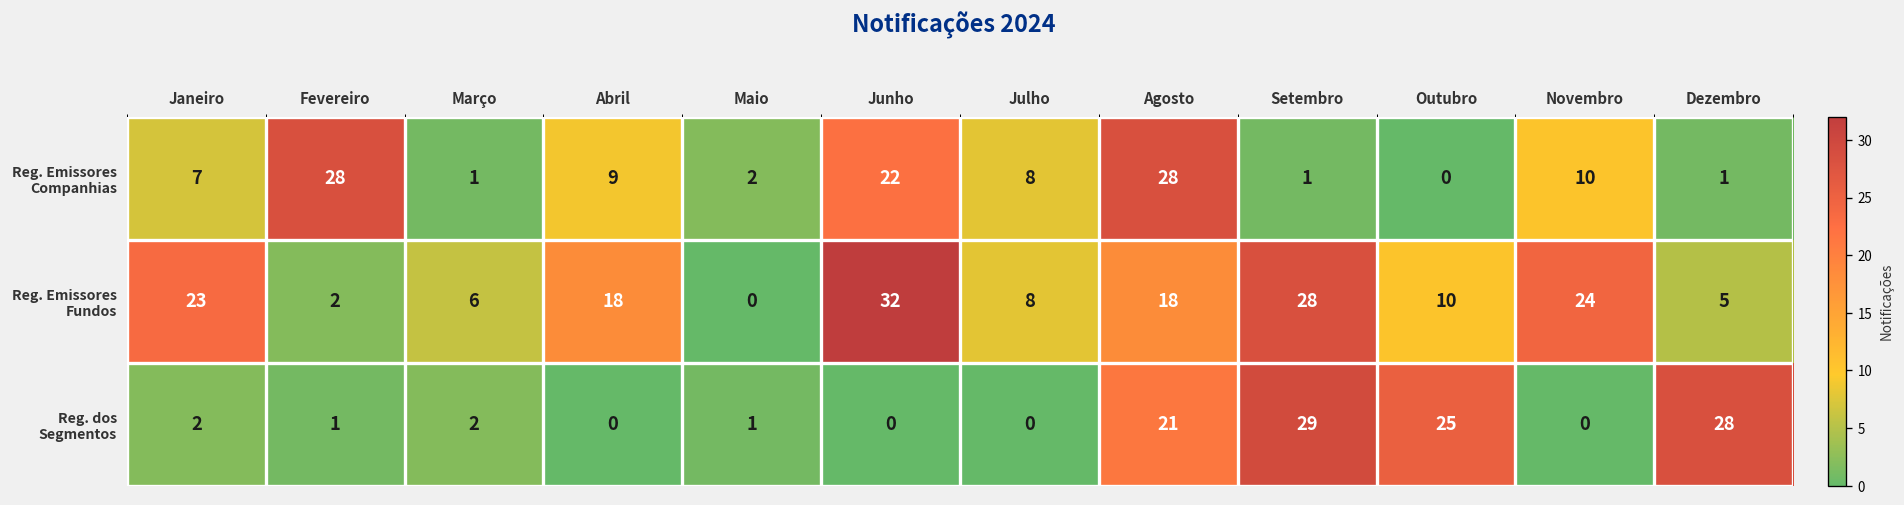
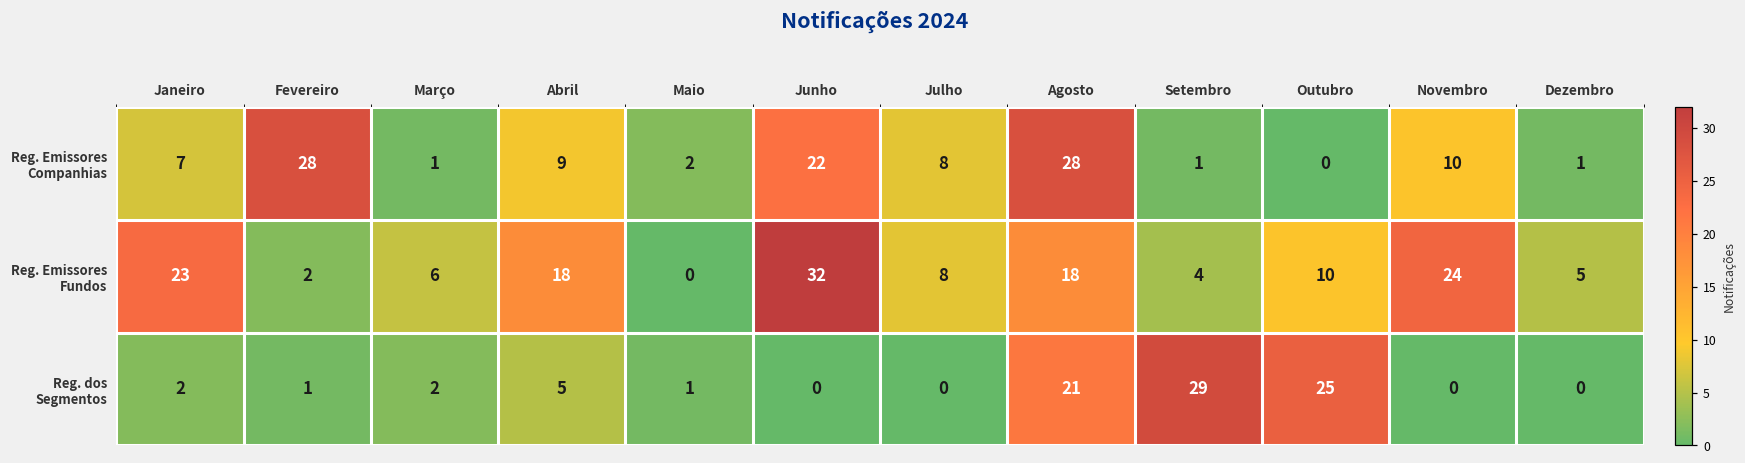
Reg. Emissores Fundos, Setembro: 28 -> 4
Reg. dos Segmentos, Abril: 0 -> 5
Reg. dos Segmentos, Dezembro: 28 -> 0
